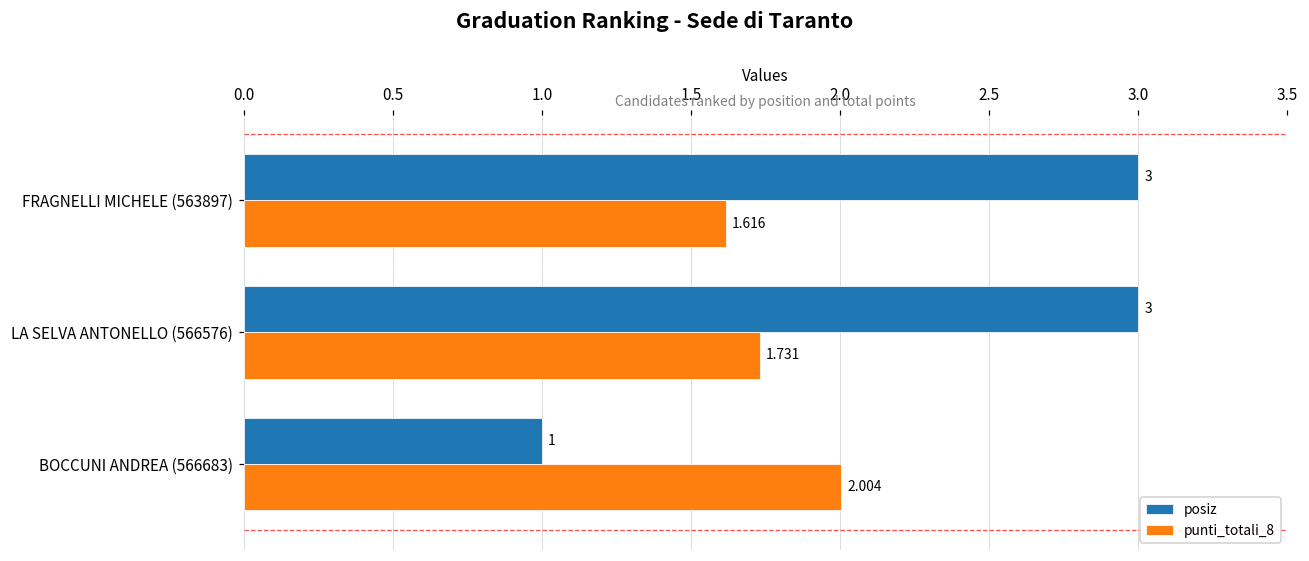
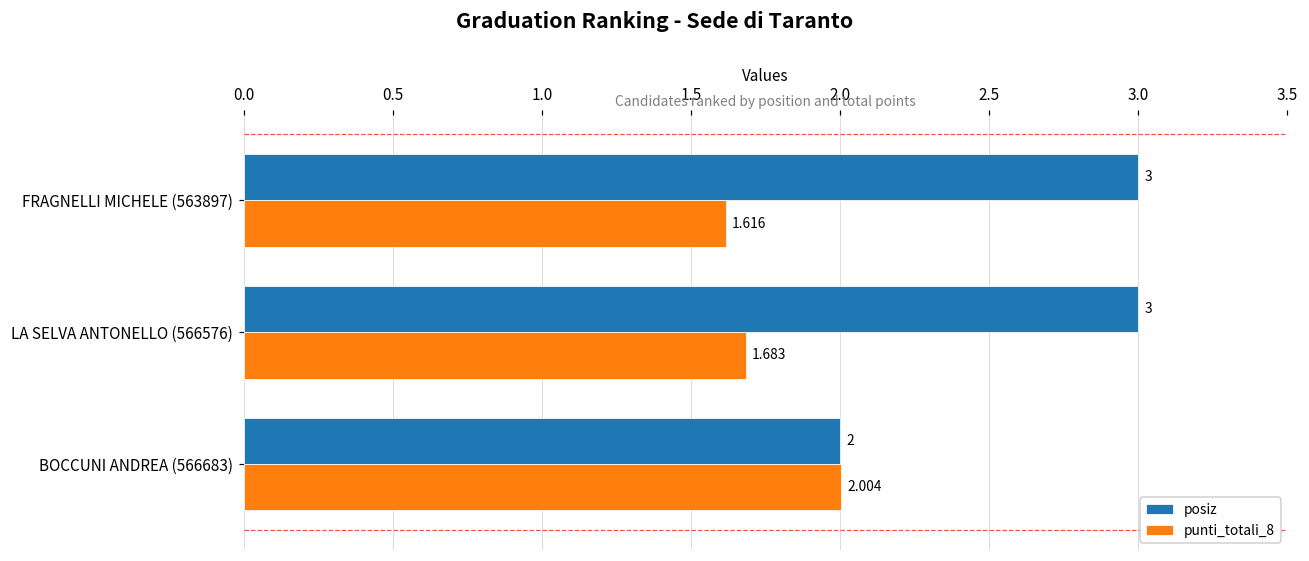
punti_totali_8, LA SELVA ANTONELLO (566576): 1.731 -> 1.683
posiz, BOCCUNI ANDREA (566683): 1 -> 2
